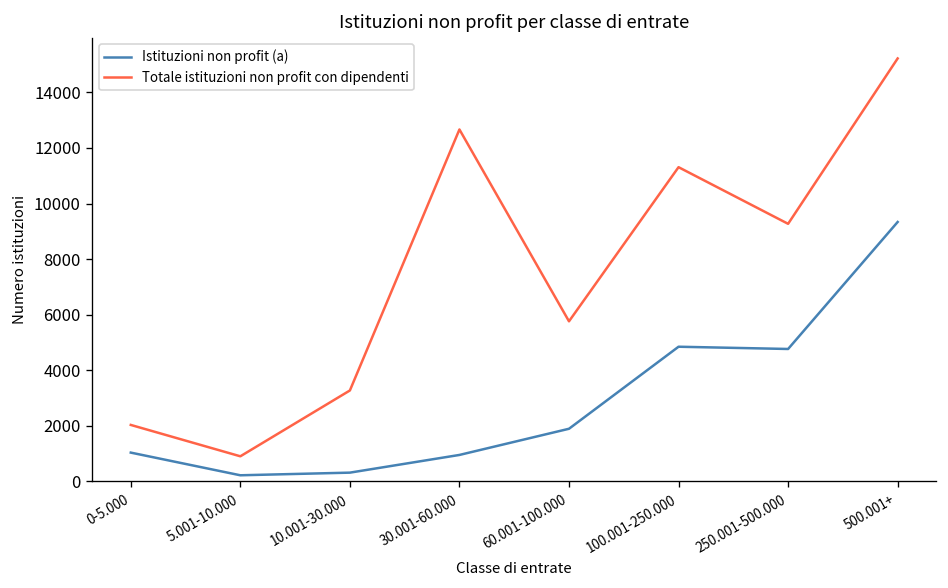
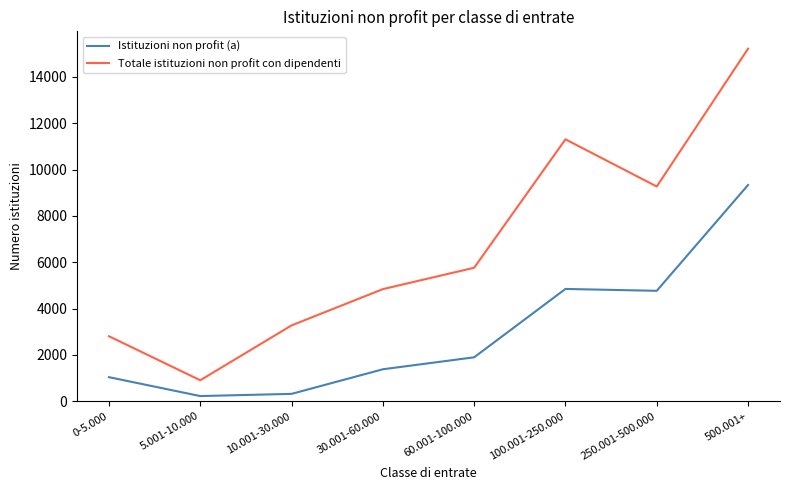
Totale istituzioni non profit con dipendenti, 0-5.000: 2000 -> 2800
Istituzioni non profit (a), 30.001-60.000: 1000 -> 1400
Totale istituzioni non profit con dipendenti, 30.001-60.000: 12700 -> 4800
